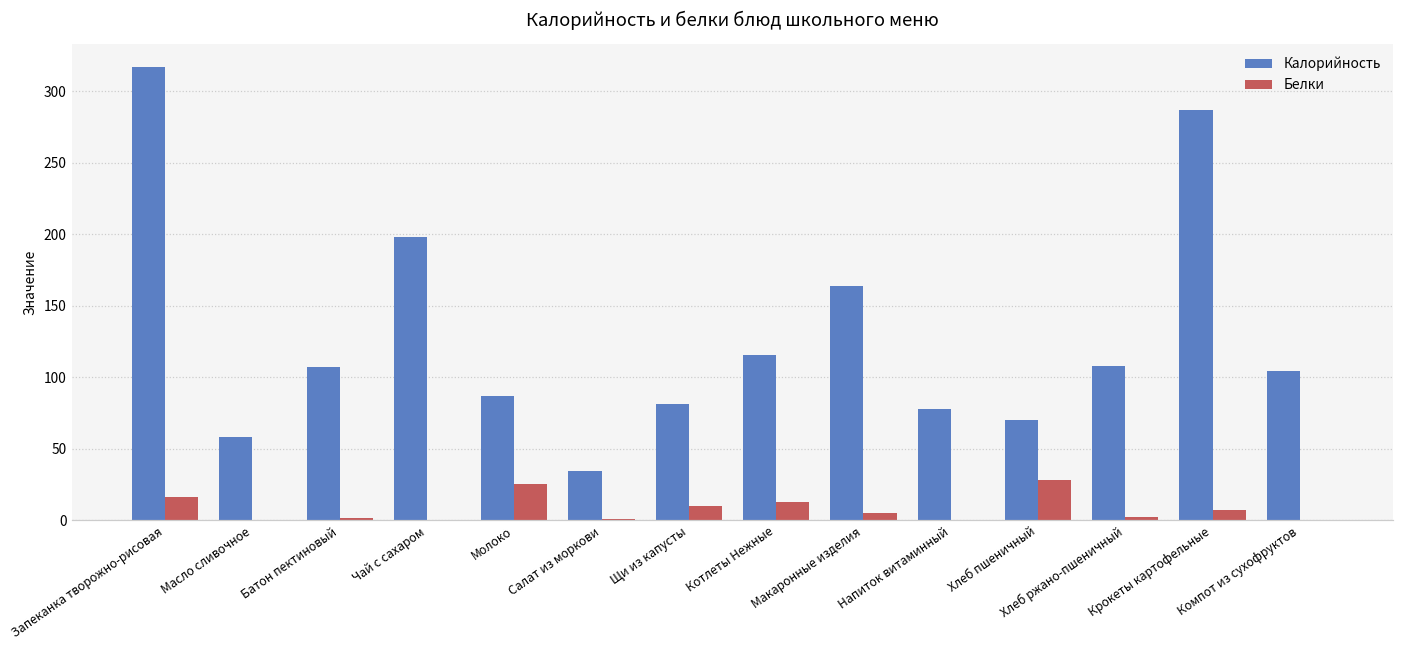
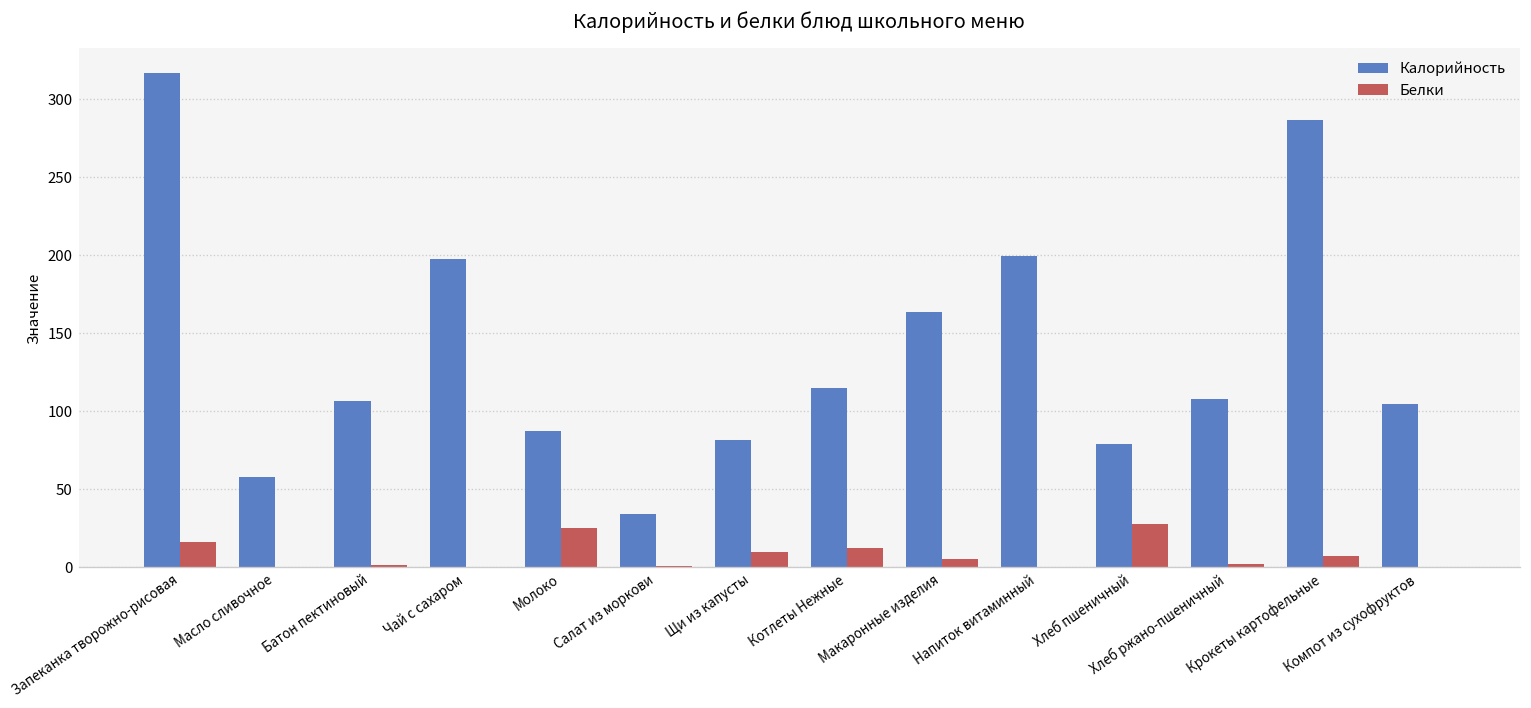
Калорийность, Напиток витаминный: 78 -> 199
Калорийность, Хлеб пшеничный: 70 -> 79
